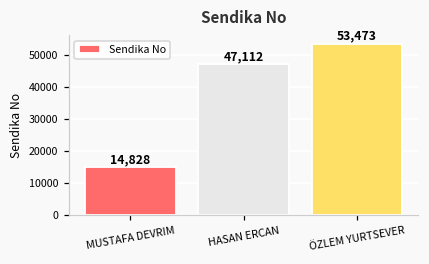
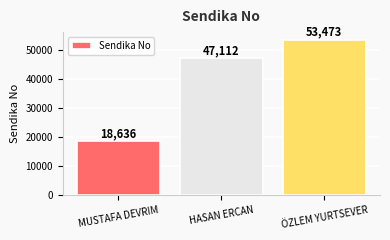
MUSTAFA DEVRIM: 14,828 -> 18,636
